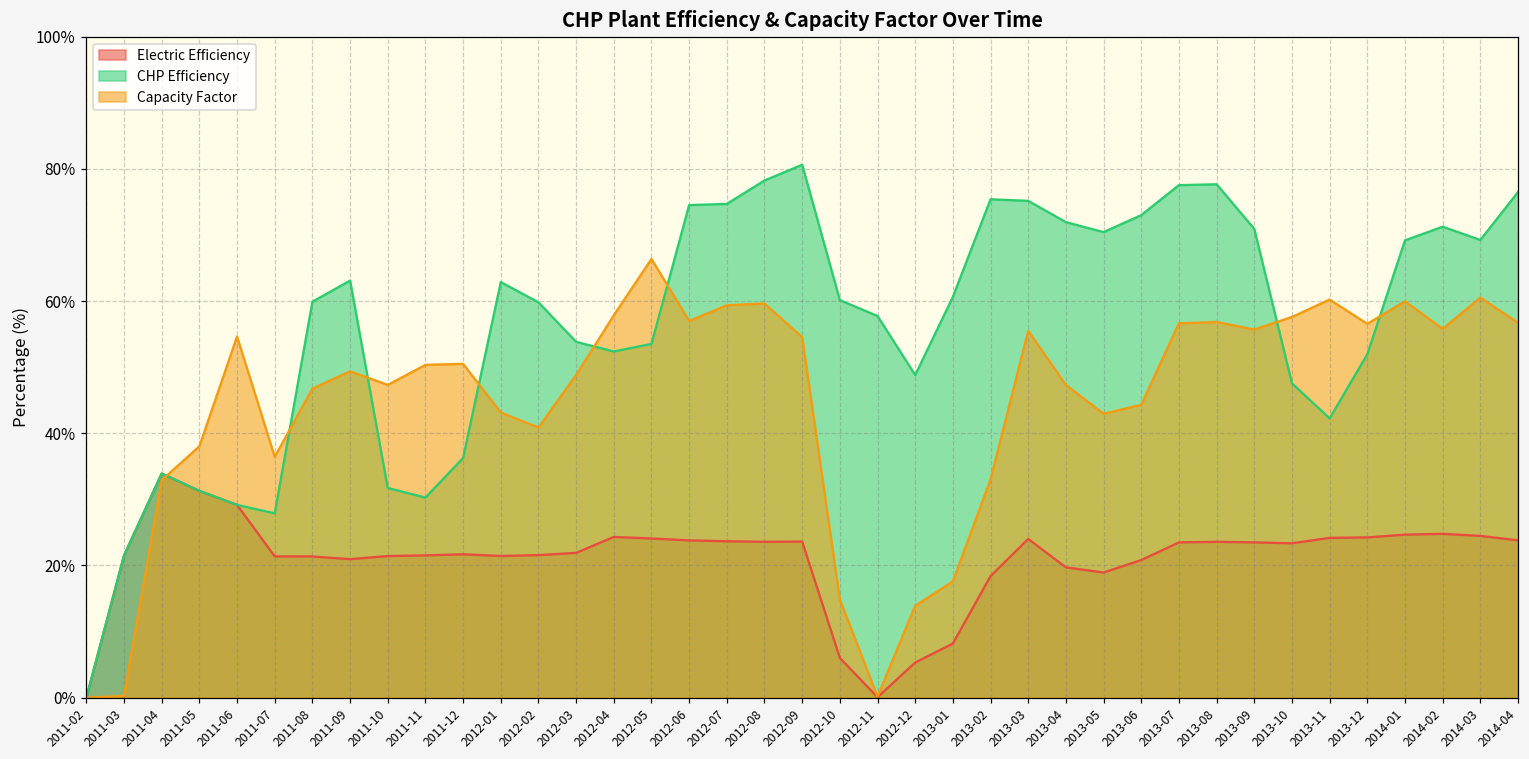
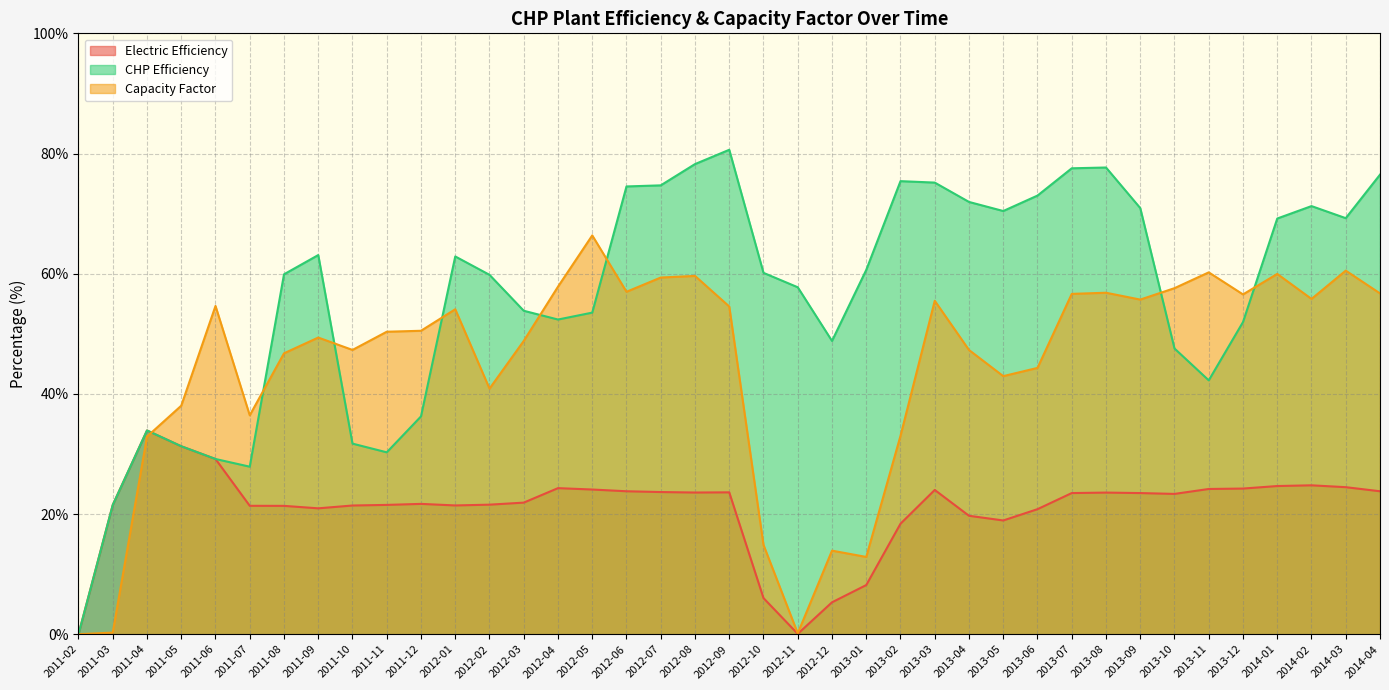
Capacity Factor, 2012-01: 43% -> 54%
Capacity Factor, 2013-01: 18% -> 13%
